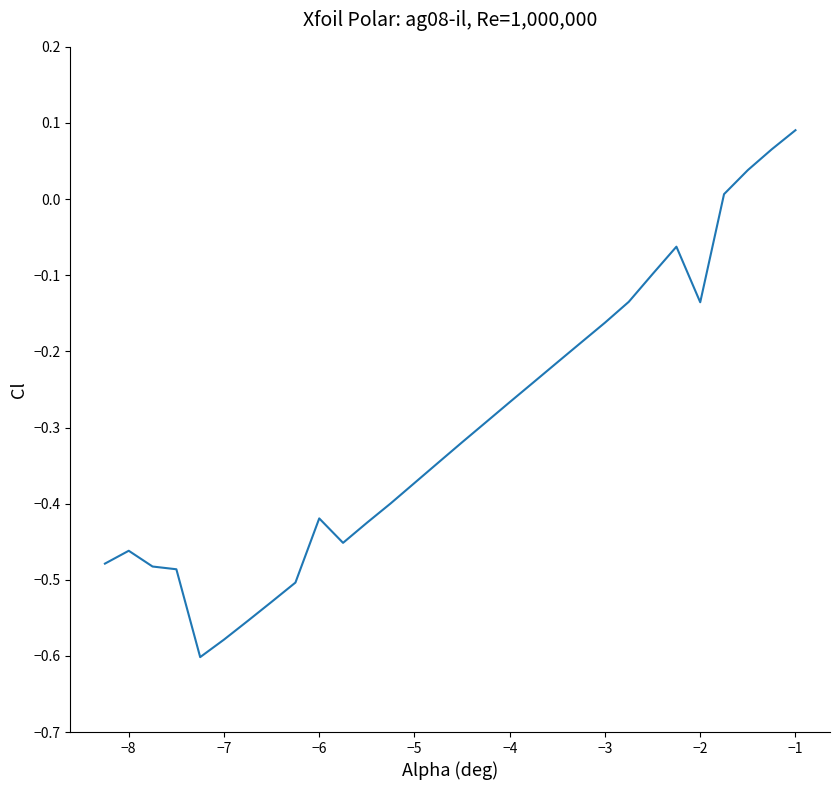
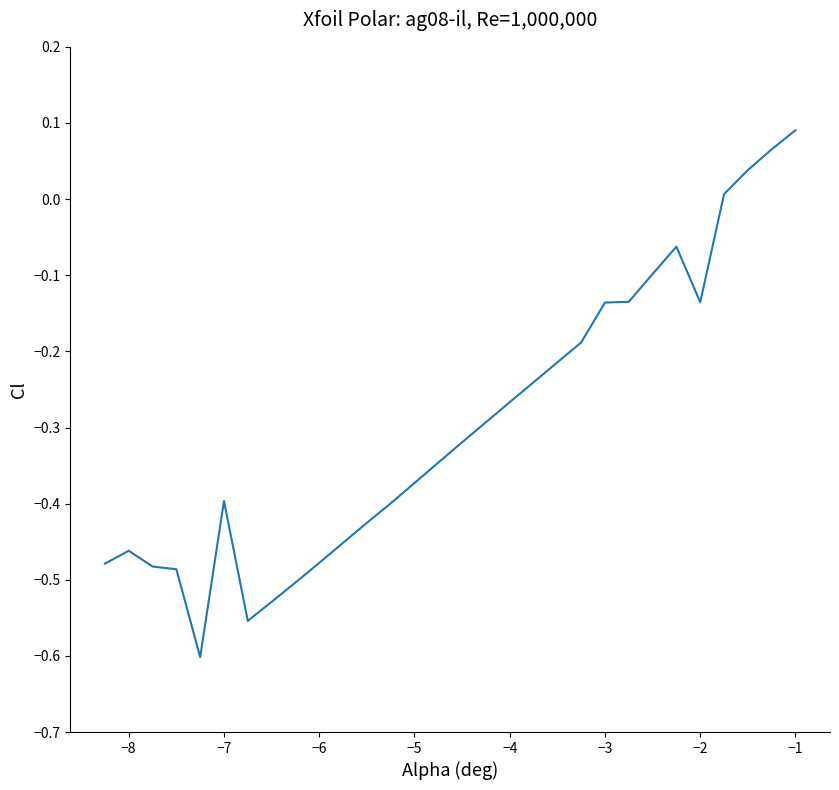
−7: -0.58 -> -0.40
−6: -0.42 -> -0.48
−3: -0.16 -> -0.14
